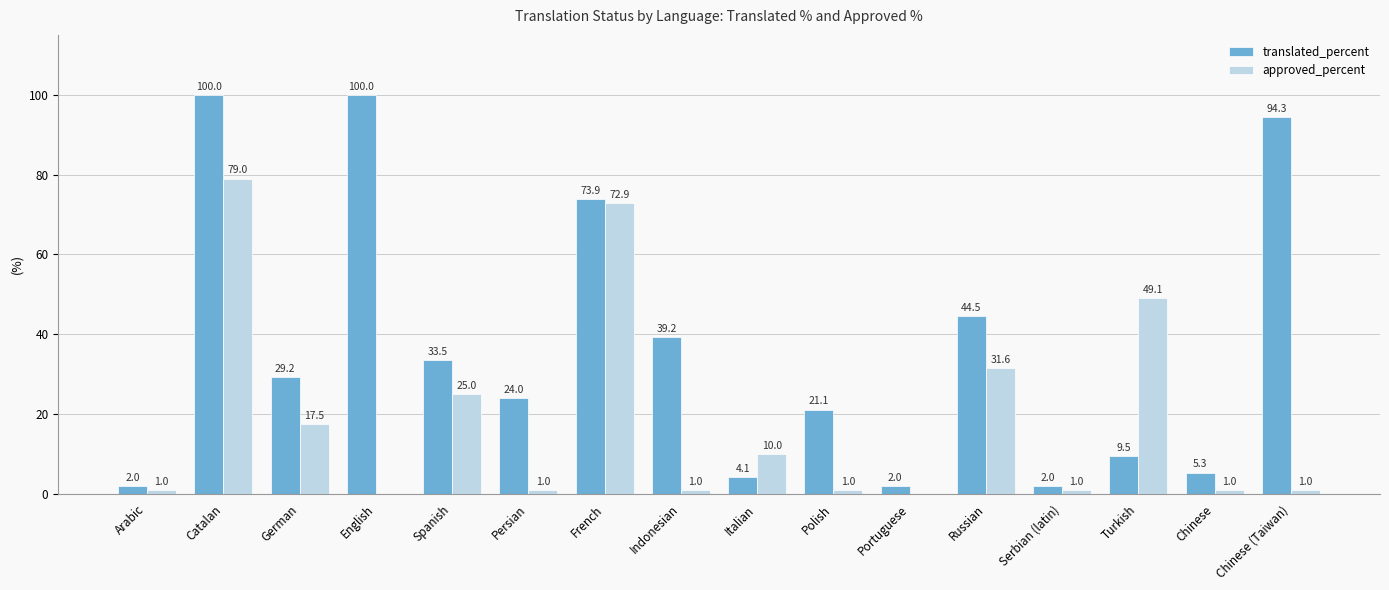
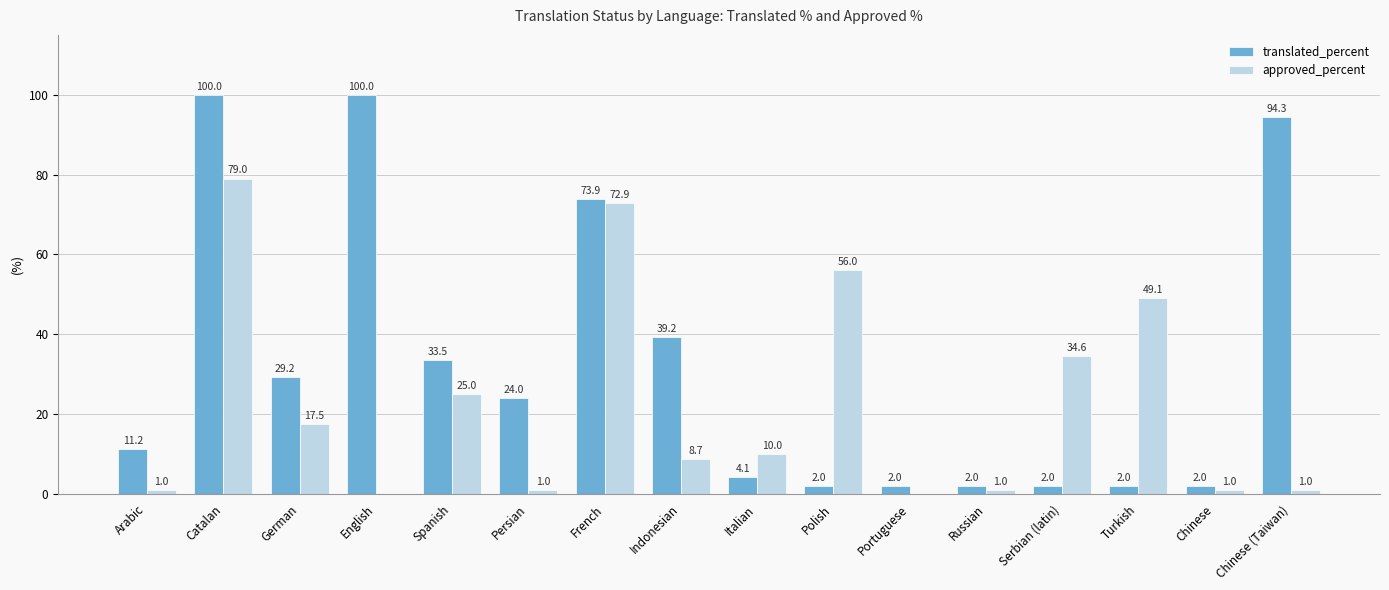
translated_percent, Arabic: 2.0 -> 11.2
approved_percent, Indonesian: 1.0 -> 8.7
translated_percent, Polish: 21.1 -> 2.0
approved_percent, Polish: 1.0 -> 56.0
translated_percent, Russian: 44.5 -> 2.0
approved_percent, Russian: 31.6 -> 1.0
approved_percent, Serbian (latin): 1.0 -> 34.6
translated_percent, Turkish: 9.5 -> 2.0
translated_percent, Chinese: 5.3 -> 2.0
